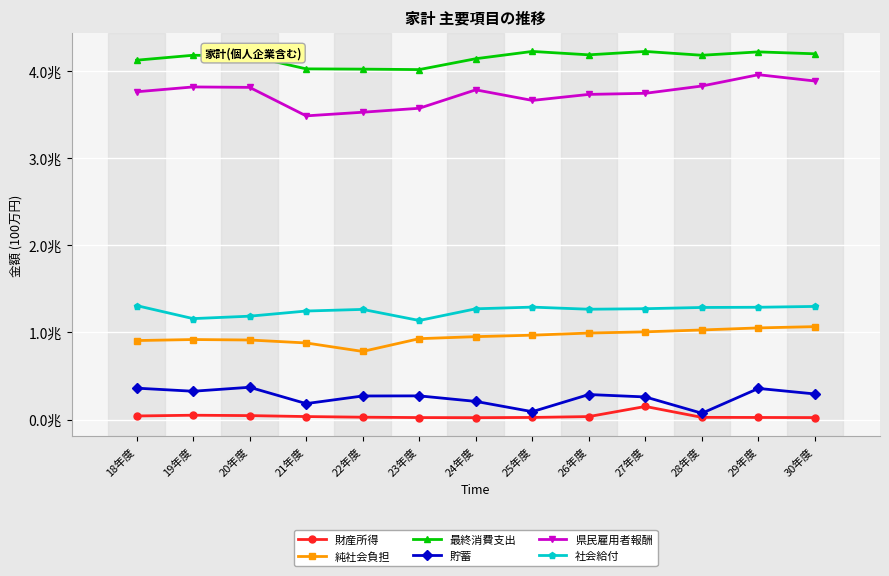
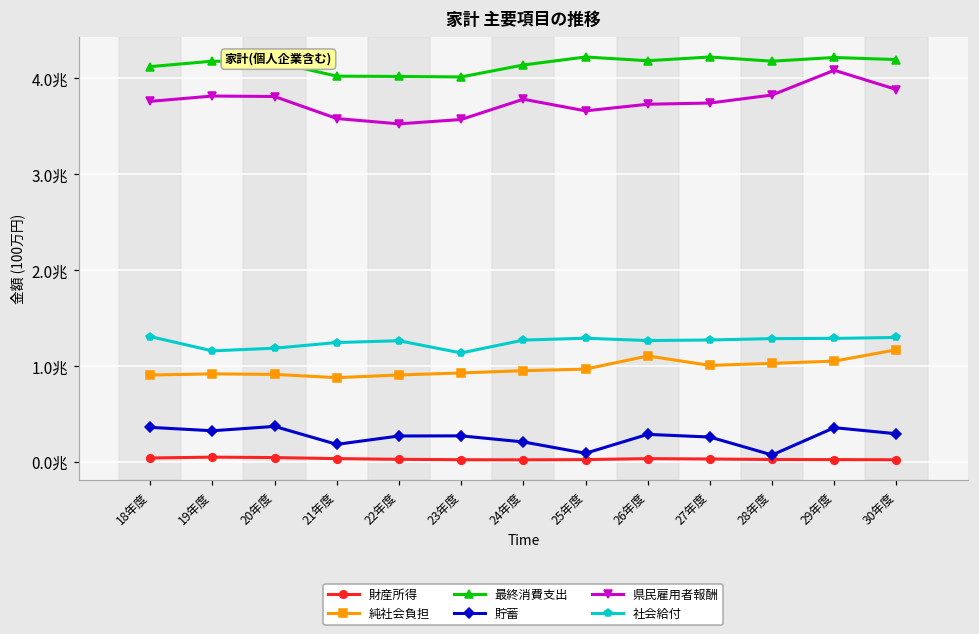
県民雇用者報酬, 21年度: 3.5兆 -> 3.6兆
純社会負担, 22年度: 0.8兆 -> 0.9兆
純社会負担, 26年度: 1.0兆 -> 1.1兆
財産所得, 27年度: 0.2兆 -> 0.0兆
県民雇用者報酬, 29年度: 4.0兆 -> 4.1兆
純社会負担, 30年度: 1.1兆 -> 1.2兆
